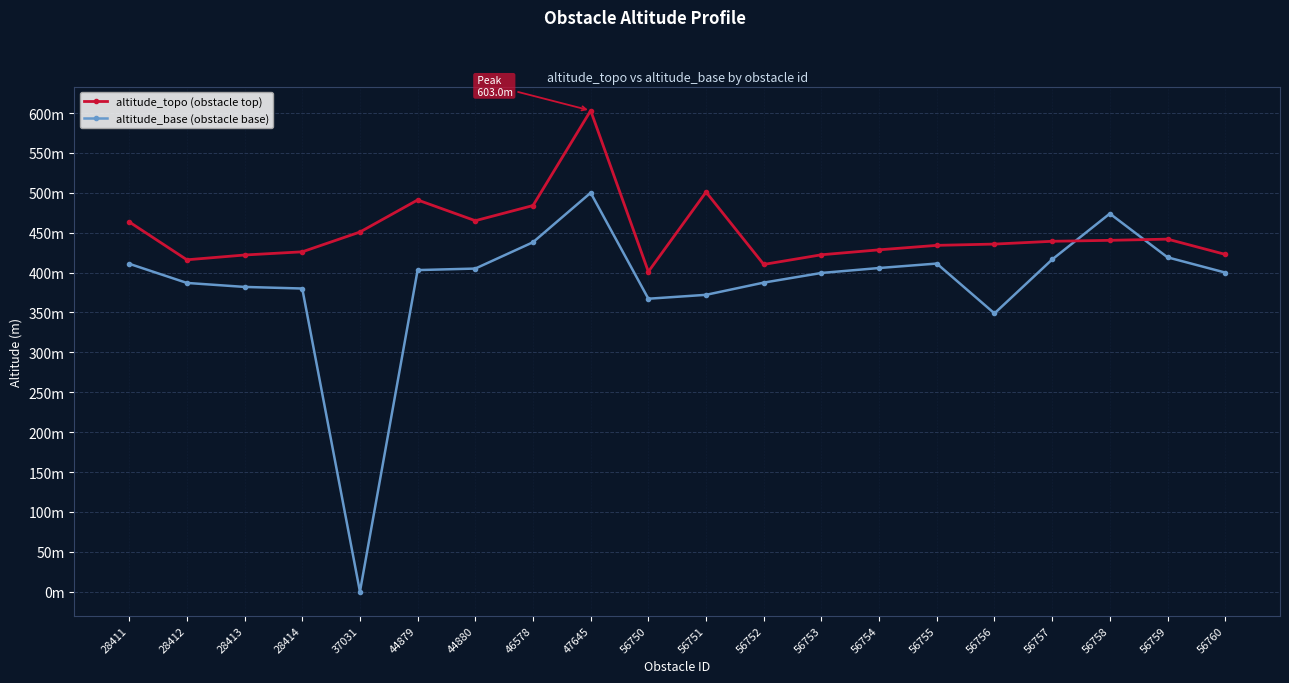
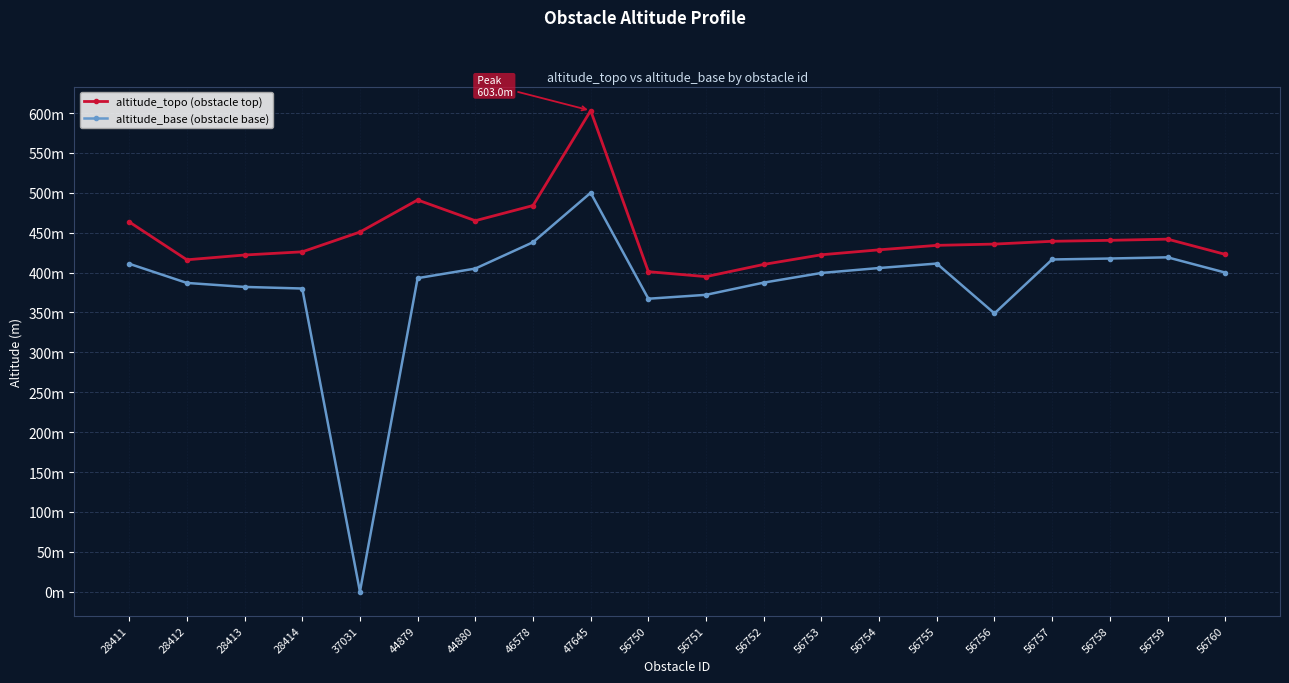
altitude_base (obstacle base), 44879: 400m -> 390m
altitude_topo (obstacle top), 56751: 500m -> 390m
altitude_base (obstacle base), 56758: 470m -> 420m
